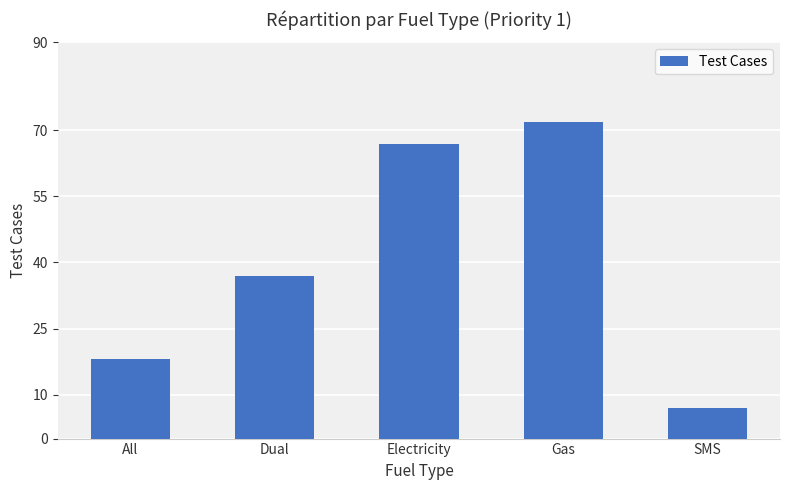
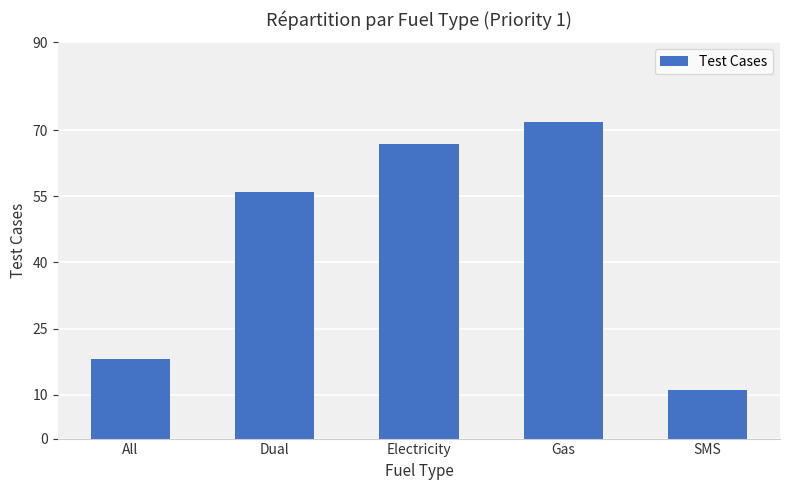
Dual: 37 -> 56
SMS: 7 -> 11
